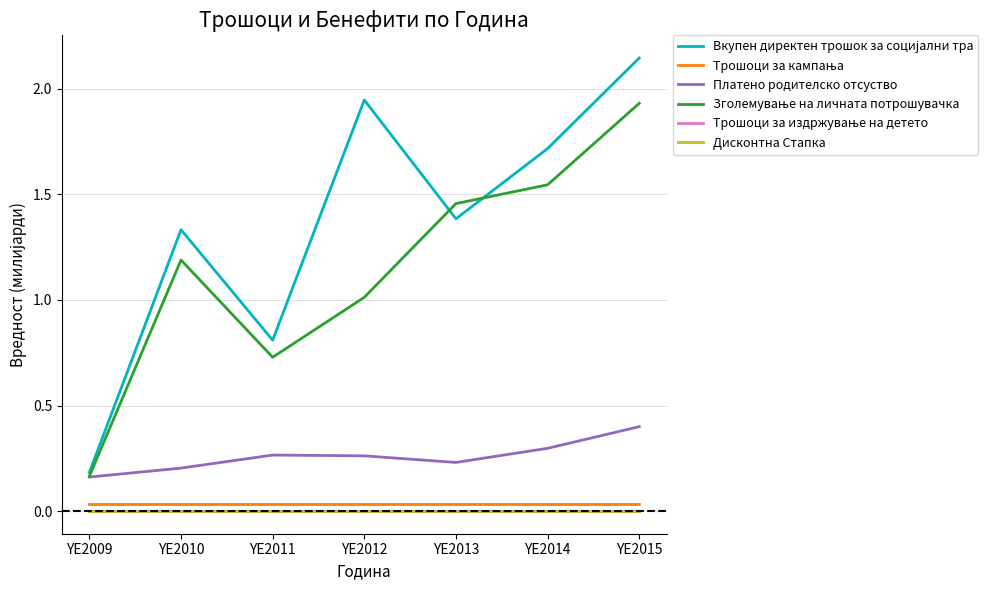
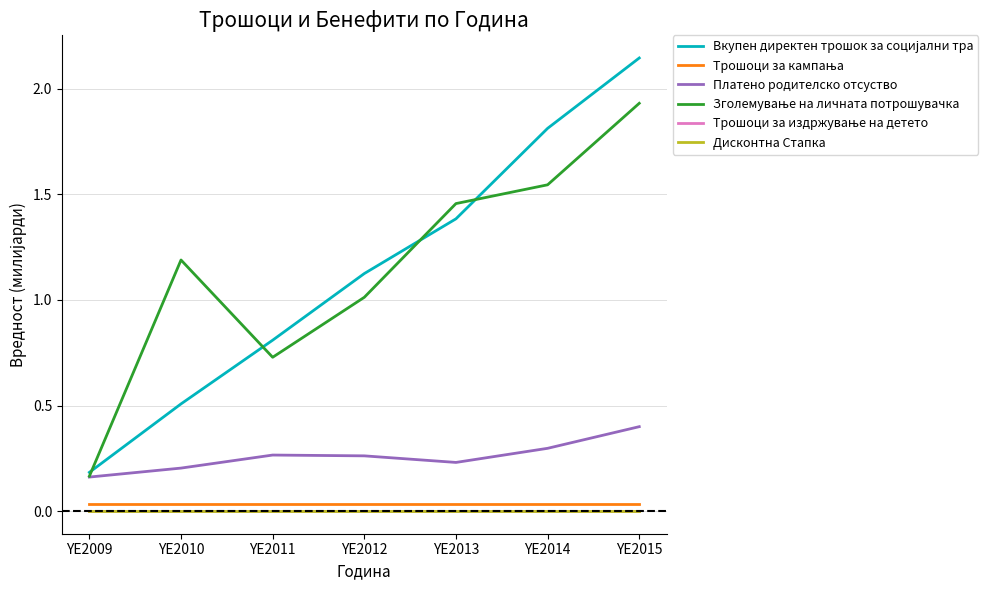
Вкупен директен трошок за социјални тра, YE2010: 1.33 -> 0.51
Вкупен директен трошок за социјални тра, YE2012: 1.95 -> 1.13
Вкупен директен трошок за социјални тра, YE2014: 1.72 -> 1.81
